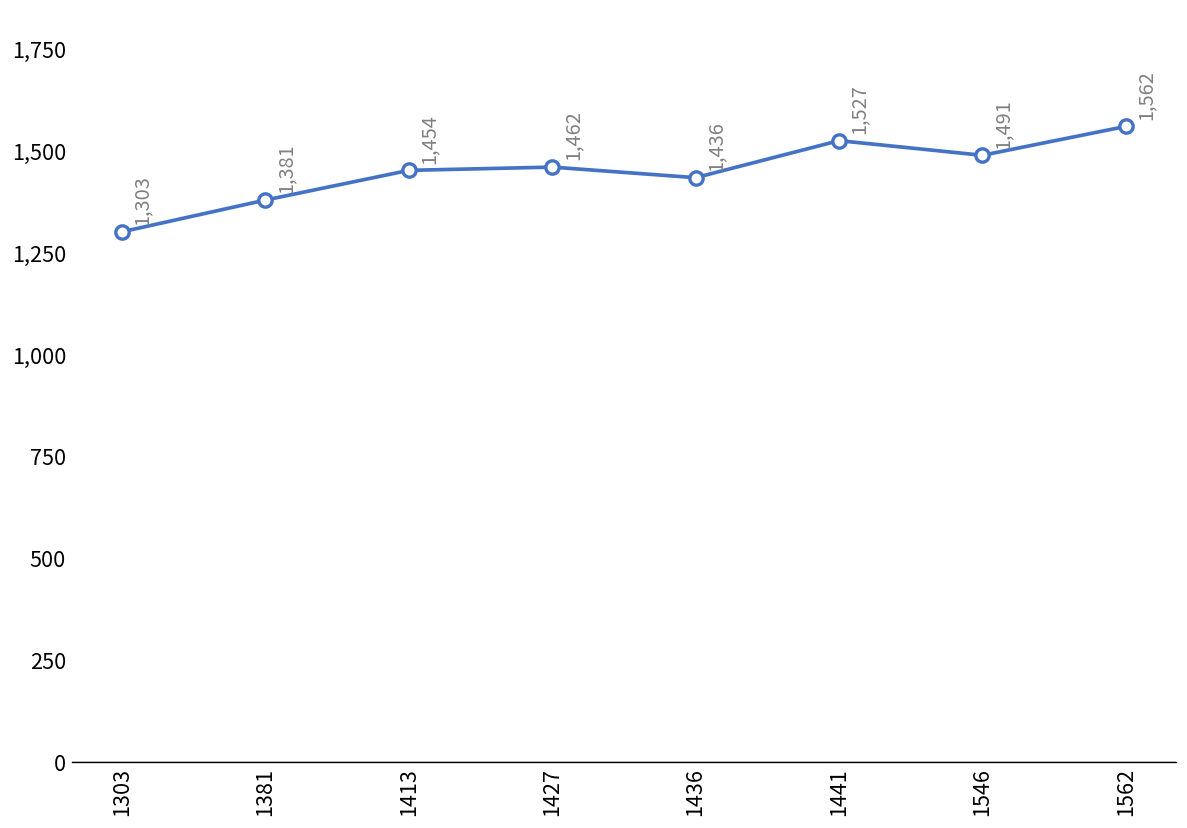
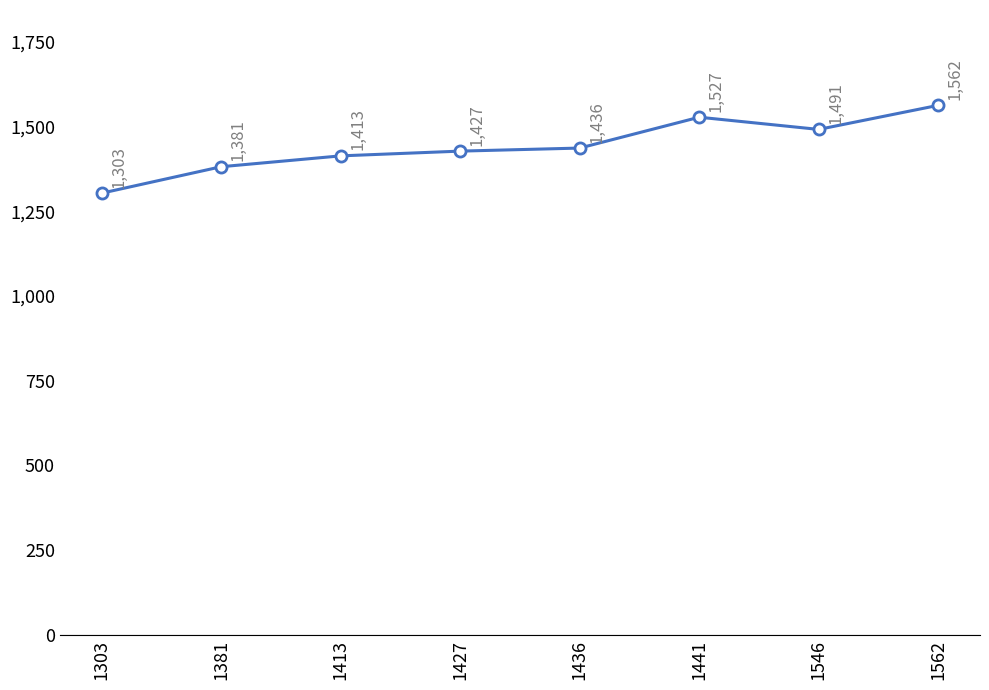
1413: 1,454 -> 1,413
1427: 1,462 -> 1,427
